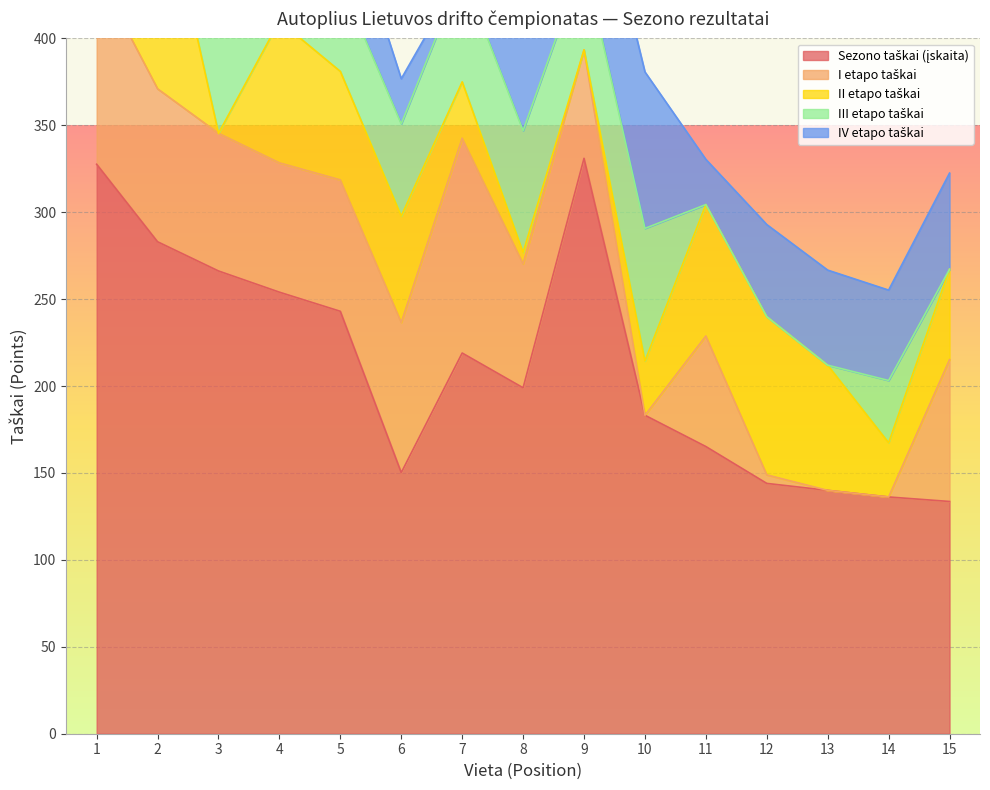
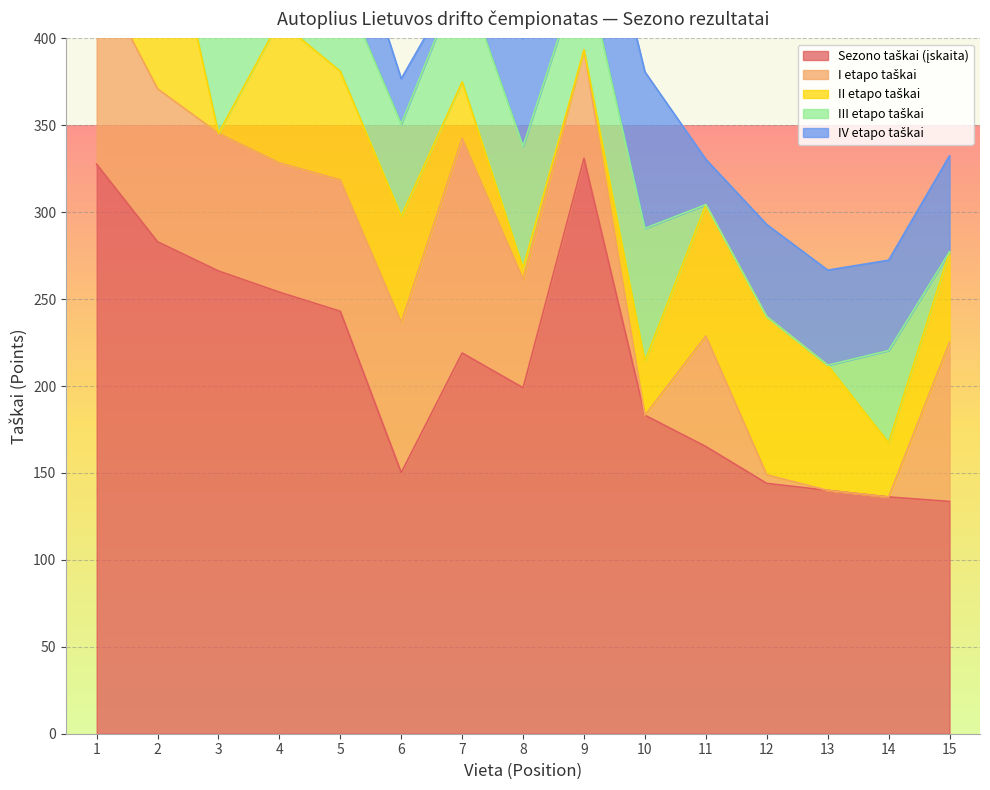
I etapo taškai, 8: 71 -> 62
III etapo taškai, 14: 36 -> 53
I etapo taškai, 15: 82 -> 92
